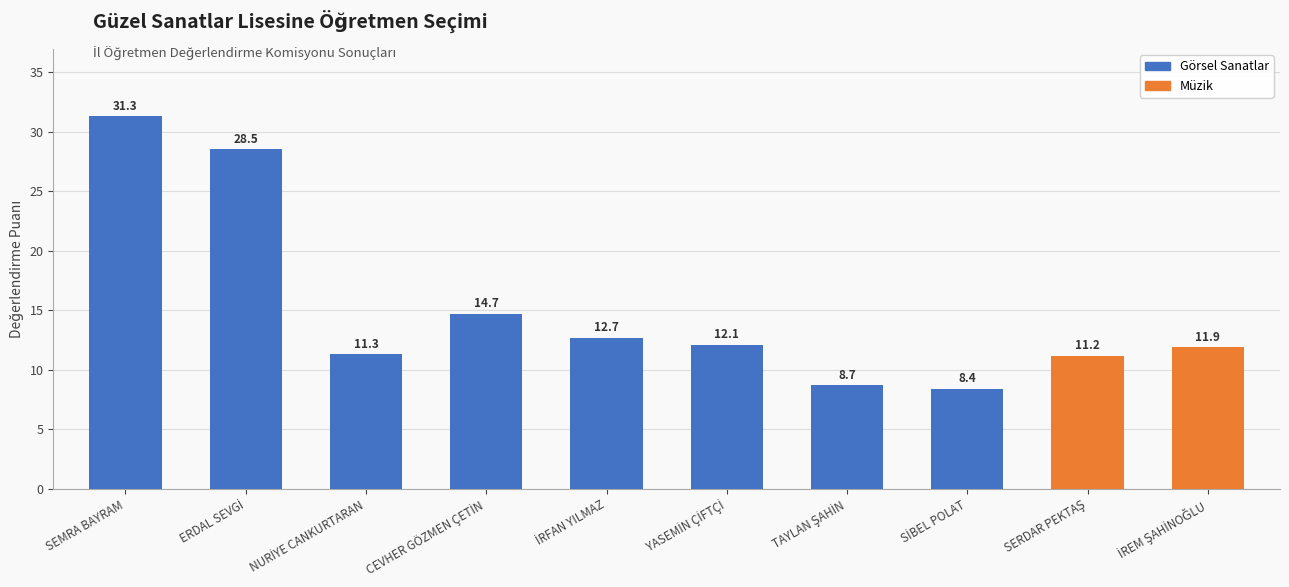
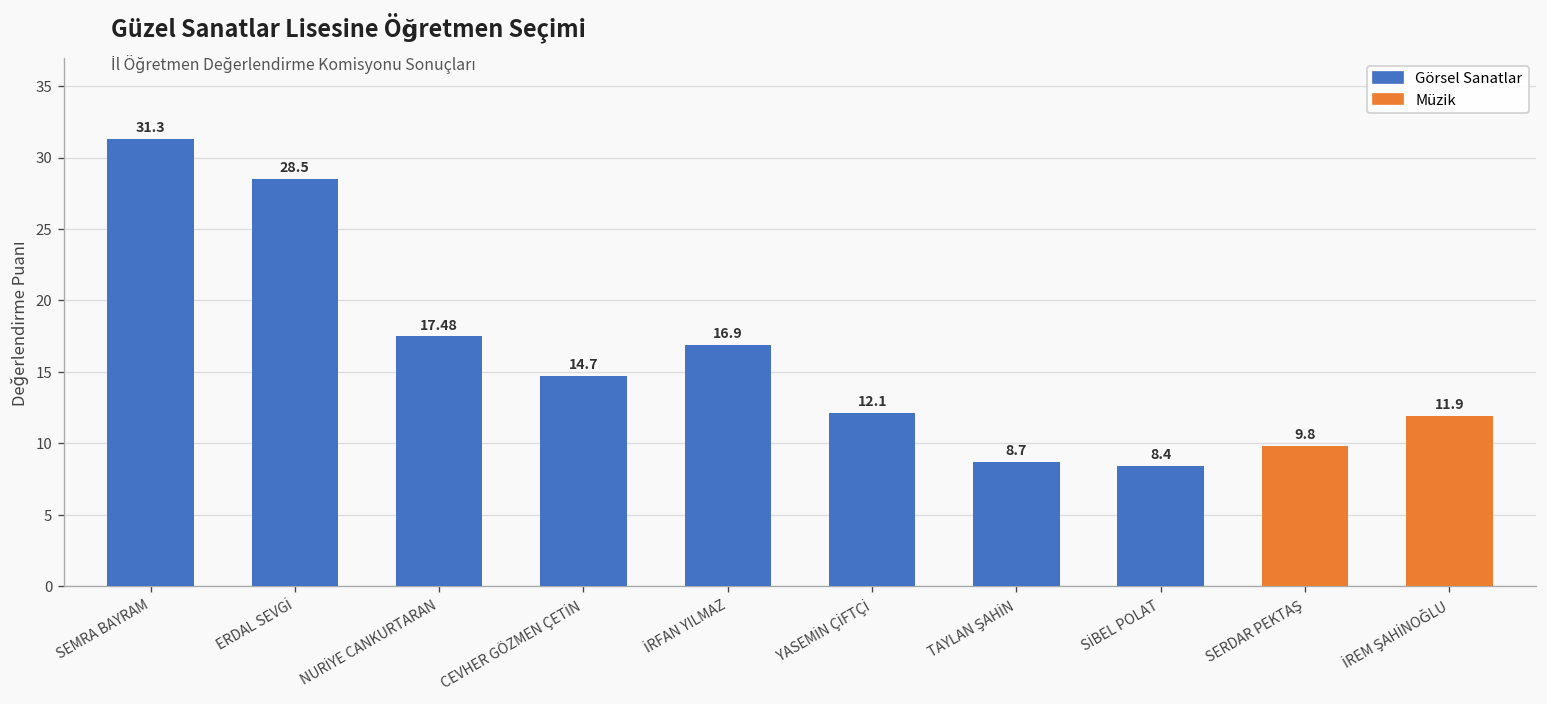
NURİYE CANKURTARAN: 11.3 -> 17.48
İRFAN YILMAZ: 12.7 -> 16.9
SERDAR PEKTAŞ: 11.2 -> 9.8
